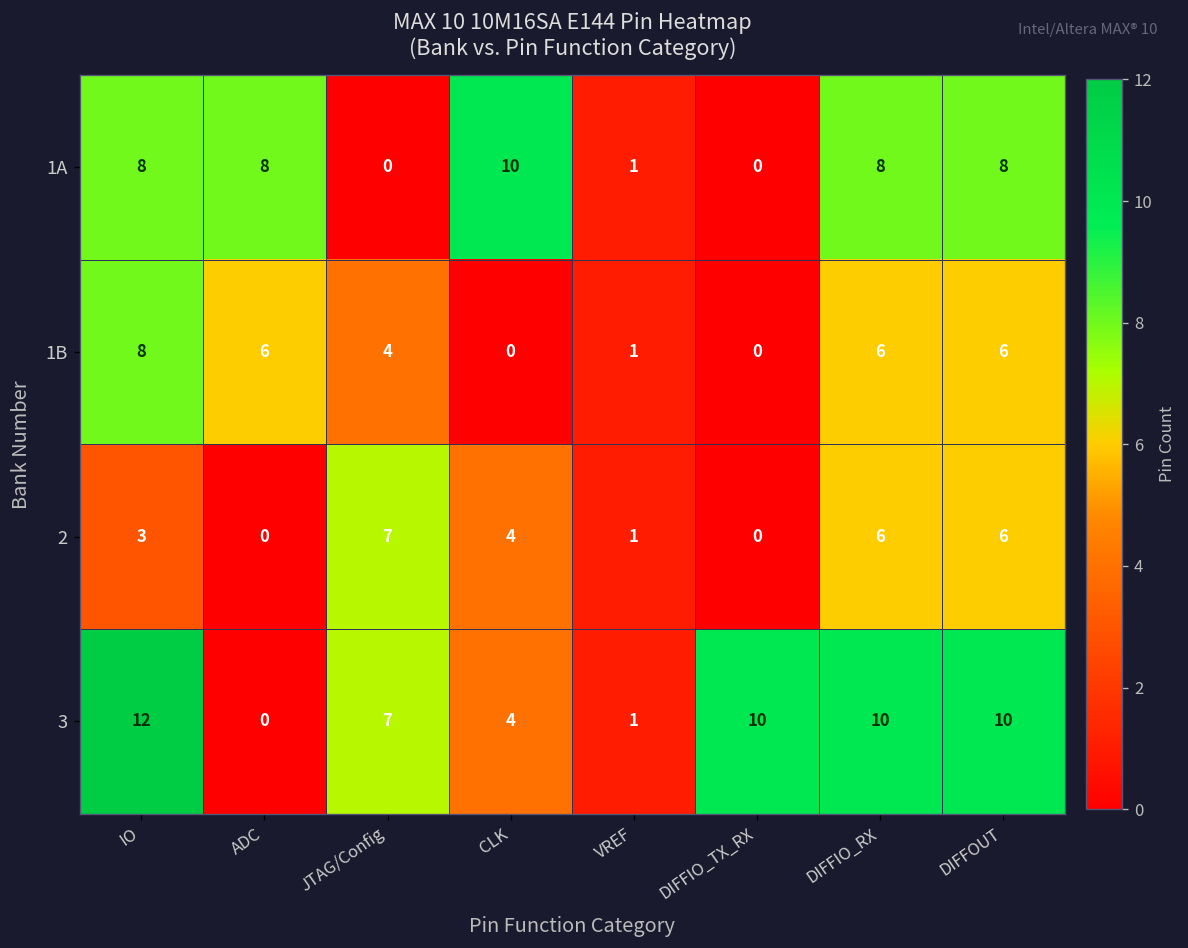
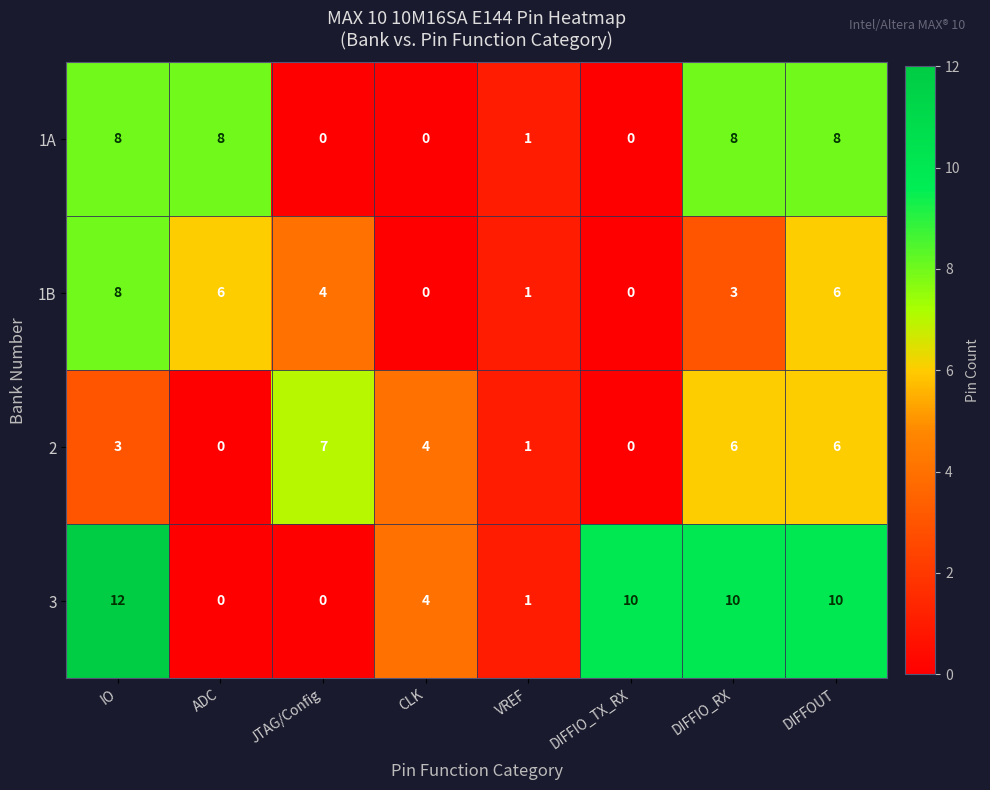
1A, CLK: 10 -> 0
1B, DIFFIO_RX: 6 -> 3
3, JTAG/Config: 7 -> 0
